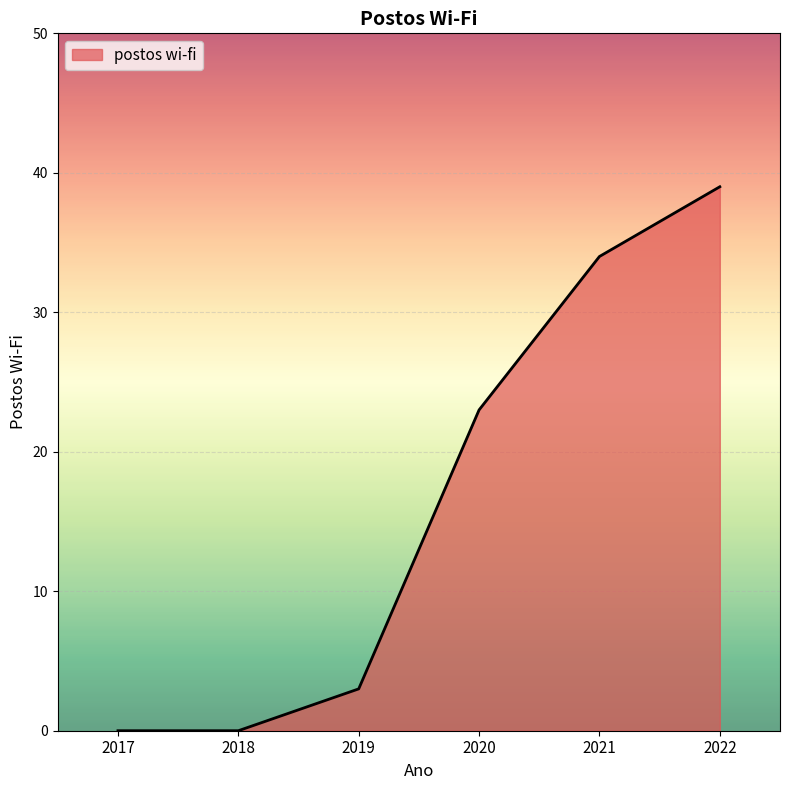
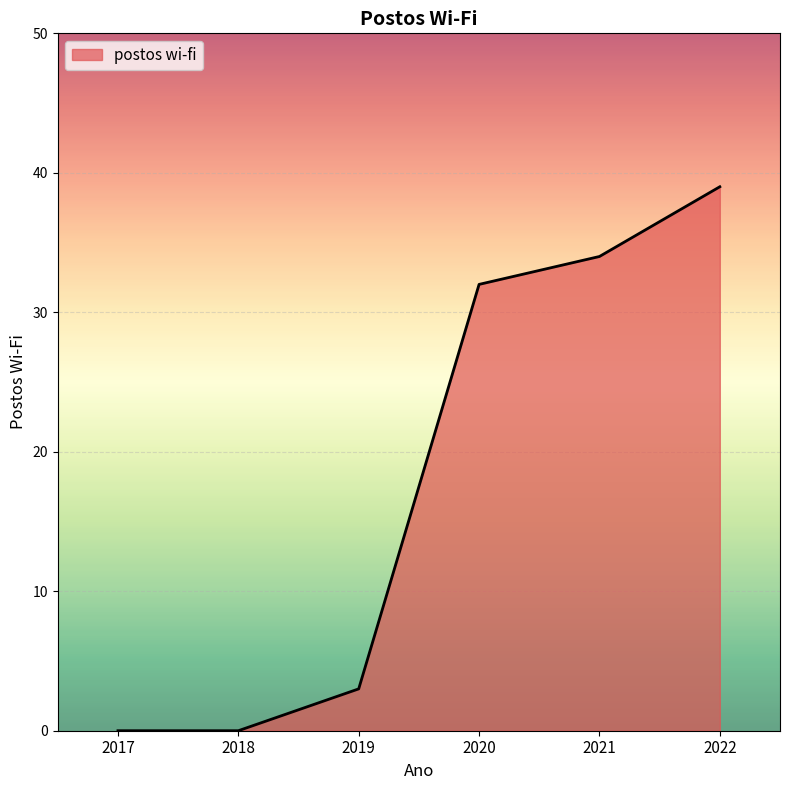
2020: 23 -> 32
